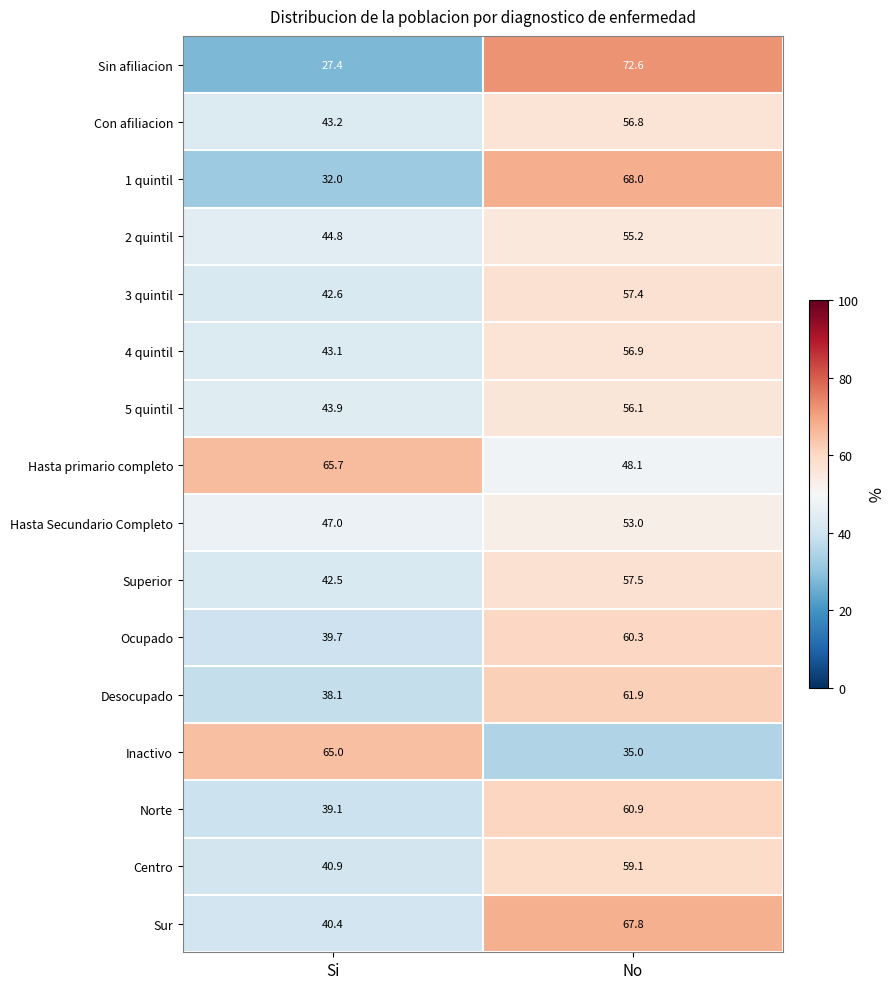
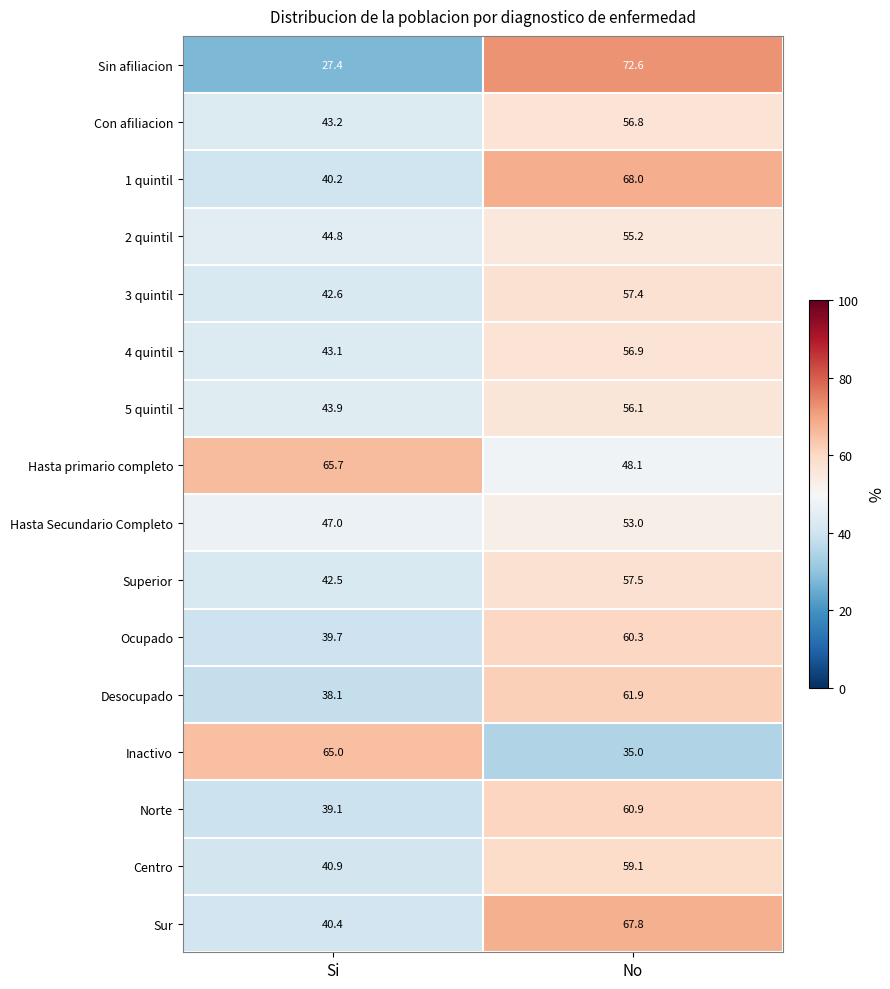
1 quintil, Si: 32.0 -> 40.2
